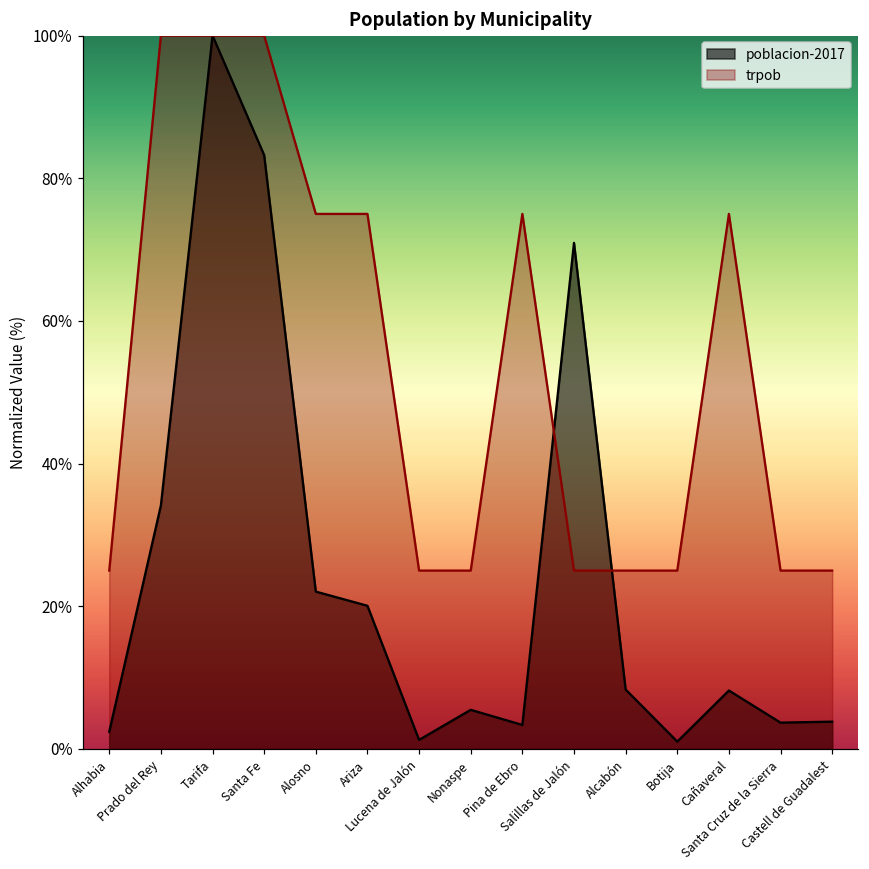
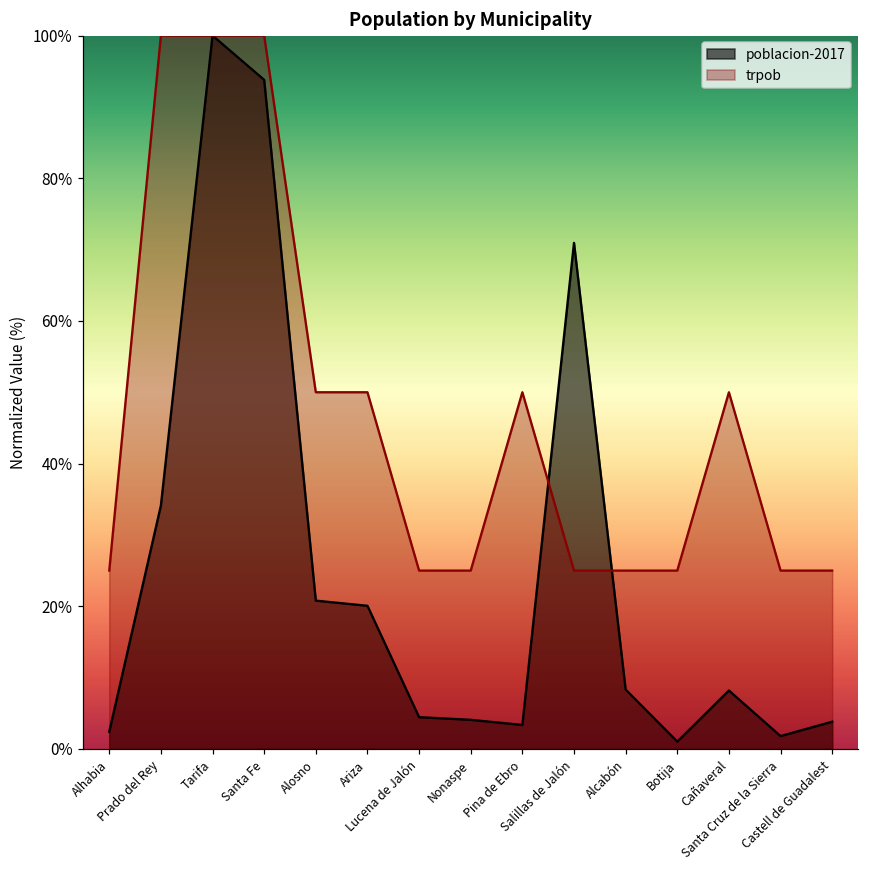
poblacion-2017, Santa Fe: 83% -> 94%
poblacion-2017, Alosno: 22% -> 21%
trpob, Alosno: 75% -> 50%
trpob, Ariza: 75% -> 50%
poblacion-2017, Lucena de Jalón: 1% -> 4%
poblacion-2017, Nonaspe: 5% -> 4%
trpob, Pina de Ebro: 75% -> 50%
trpob, Cañaveral: 75% -> 50%
poblacion-2017, Santa Cruz de la Sierra: 4% -> 2%
